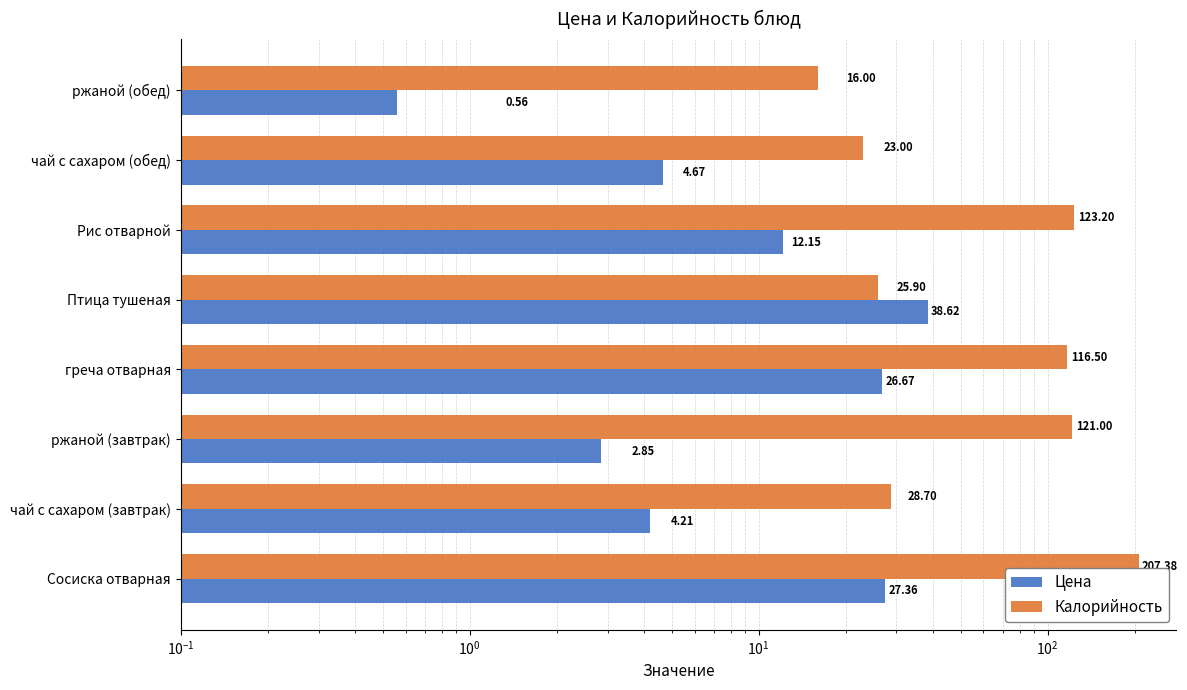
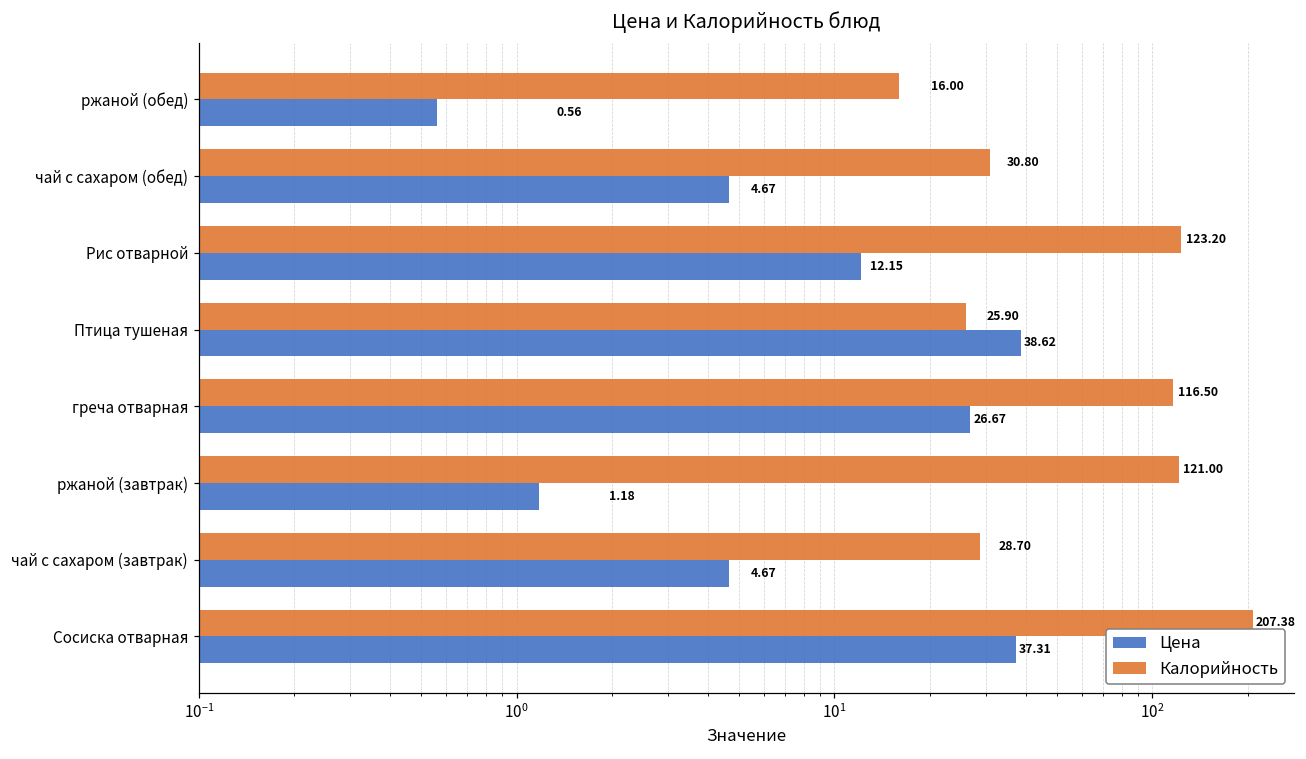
Калорийность, чай с сахаром (обед): 23.00 -> 30.80
Цена, ржаной (завтрак): 2.85 -> 1.18
Цена, чай с сахаром (завтрак): 4.21 -> 4.67
Цена, Сосиска отварная: 27.36 -> 37.31
